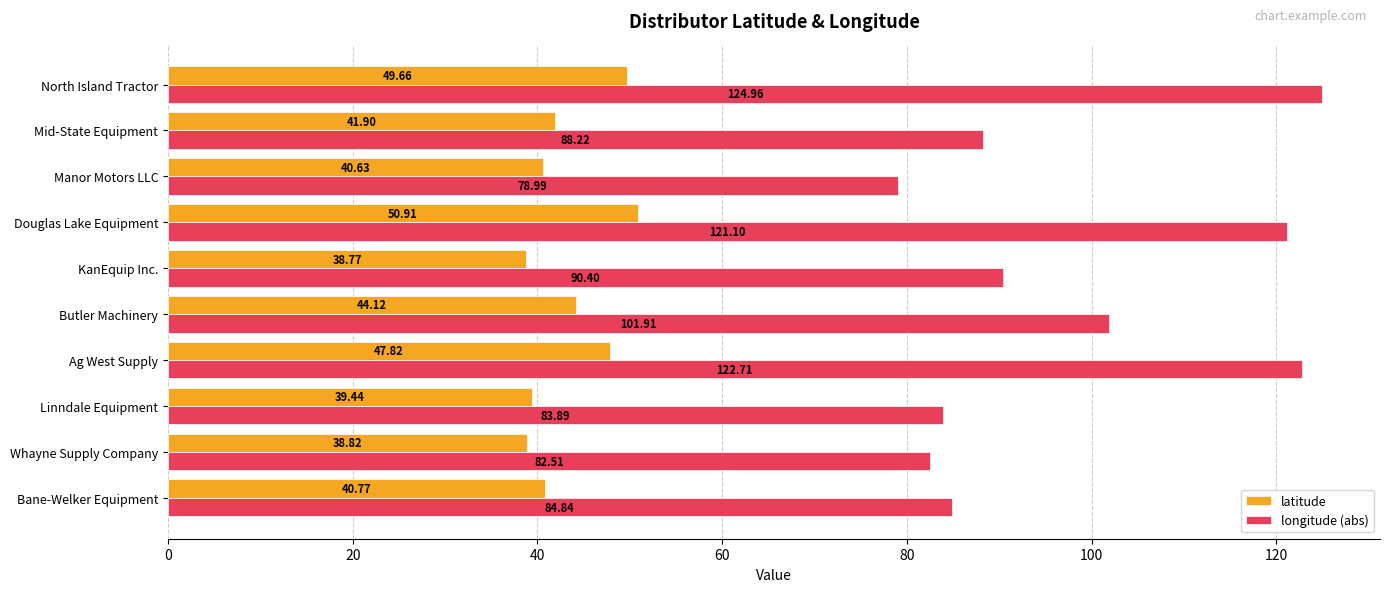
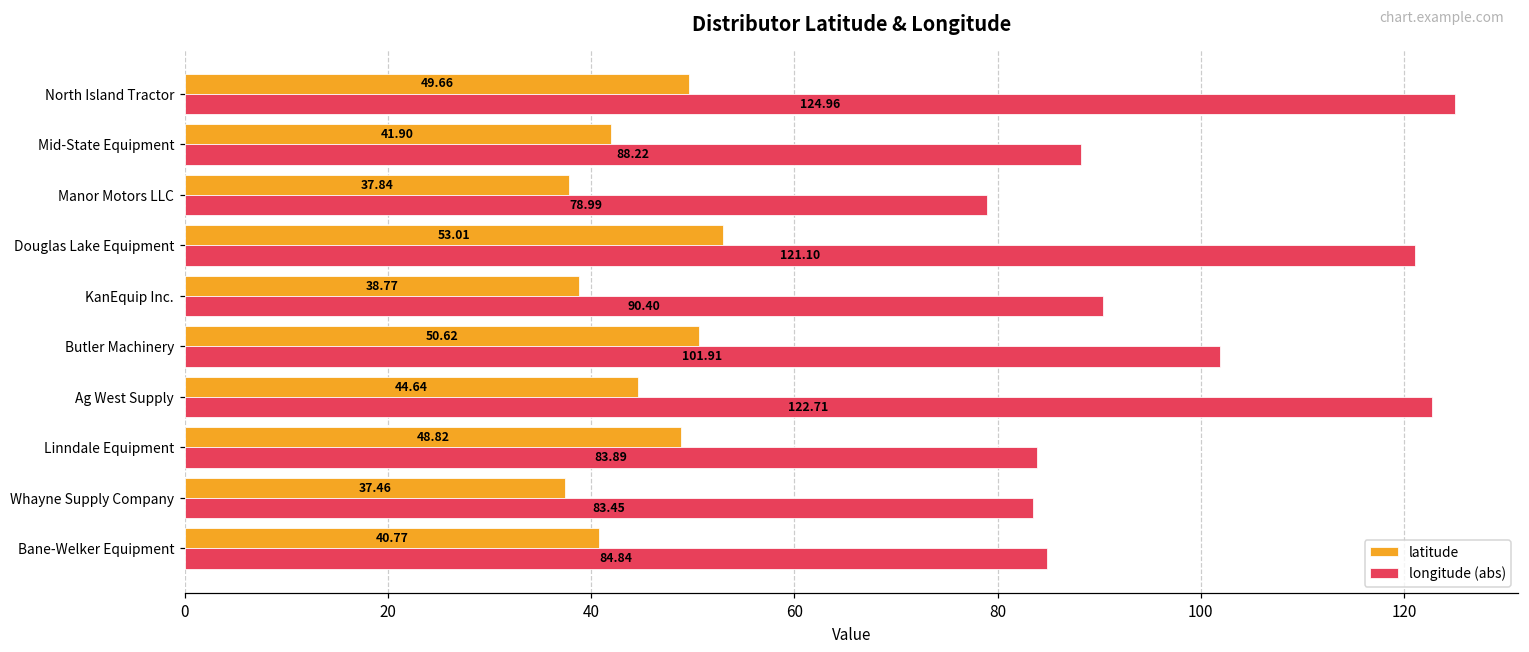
latitude, Manor Motors LLC: 40.63 -> 37.84
latitude, Douglas Lake Equipment: 50.91 -> 53.01
latitude, Butler Machinery: 44.12 -> 50.62
latitude, Ag West Supply: 47.82 -> 44.64
latitude, Linndale Equipment: 39.44 -> 48.82
latitude, Whayne Supply Company: 38.82 -> 37.46
longitude (abs), Whayne Supply Company: 82.51 -> 83.45
